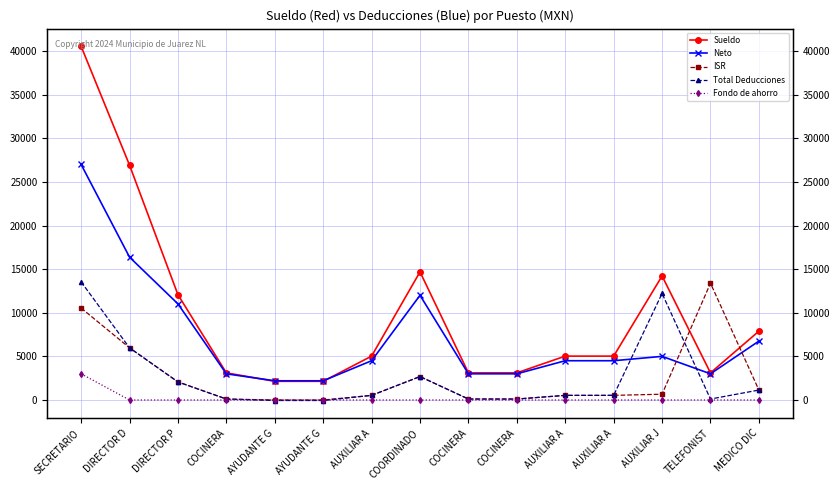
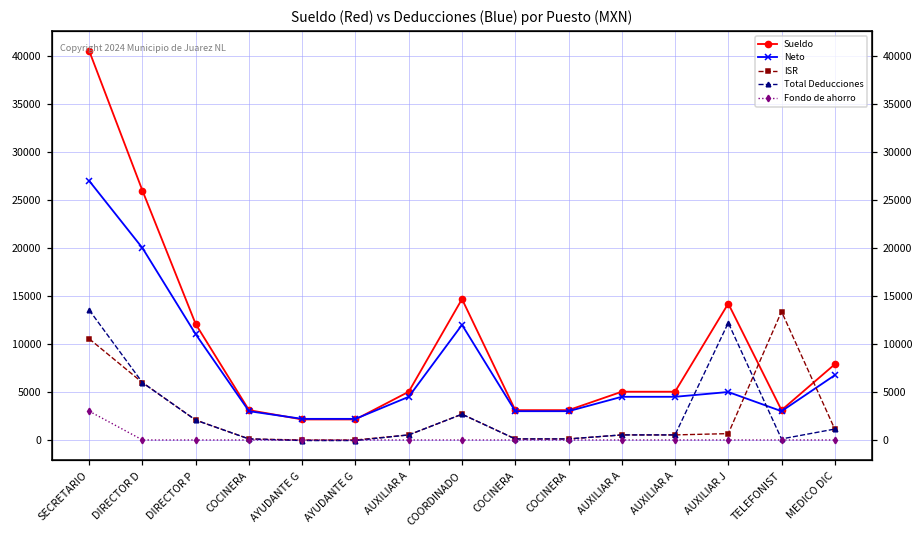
Sueldo, DIRECTOR D: 27000 -> 26000
Neto, DIRECTOR D: 16000 -> 20000
